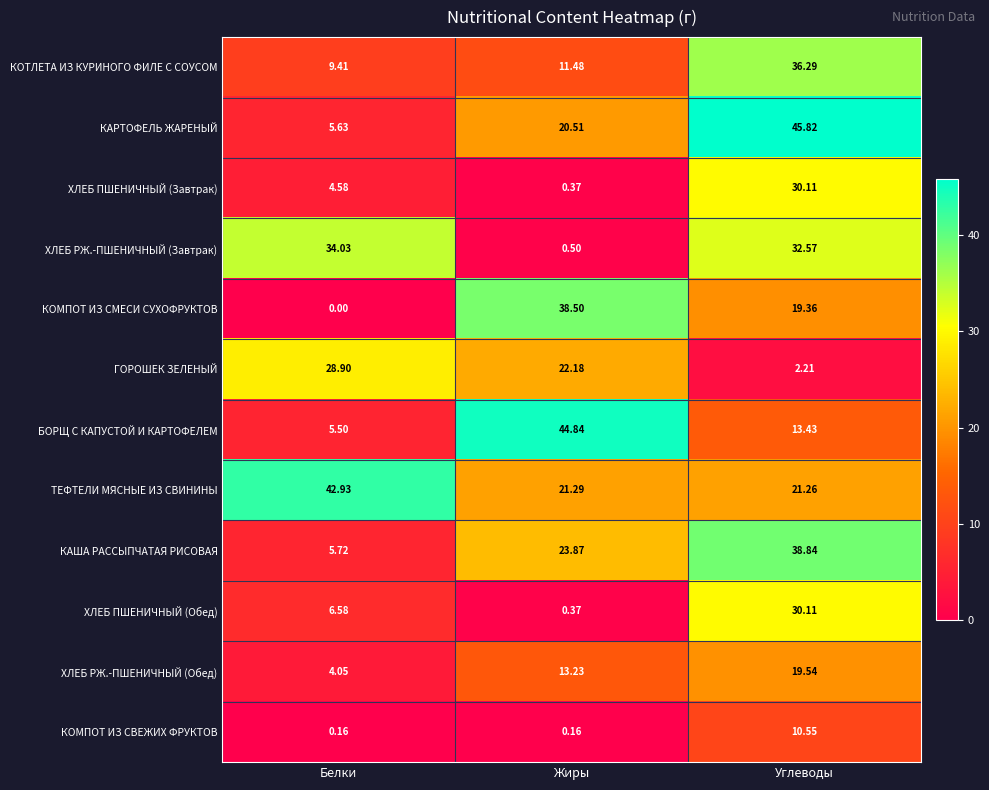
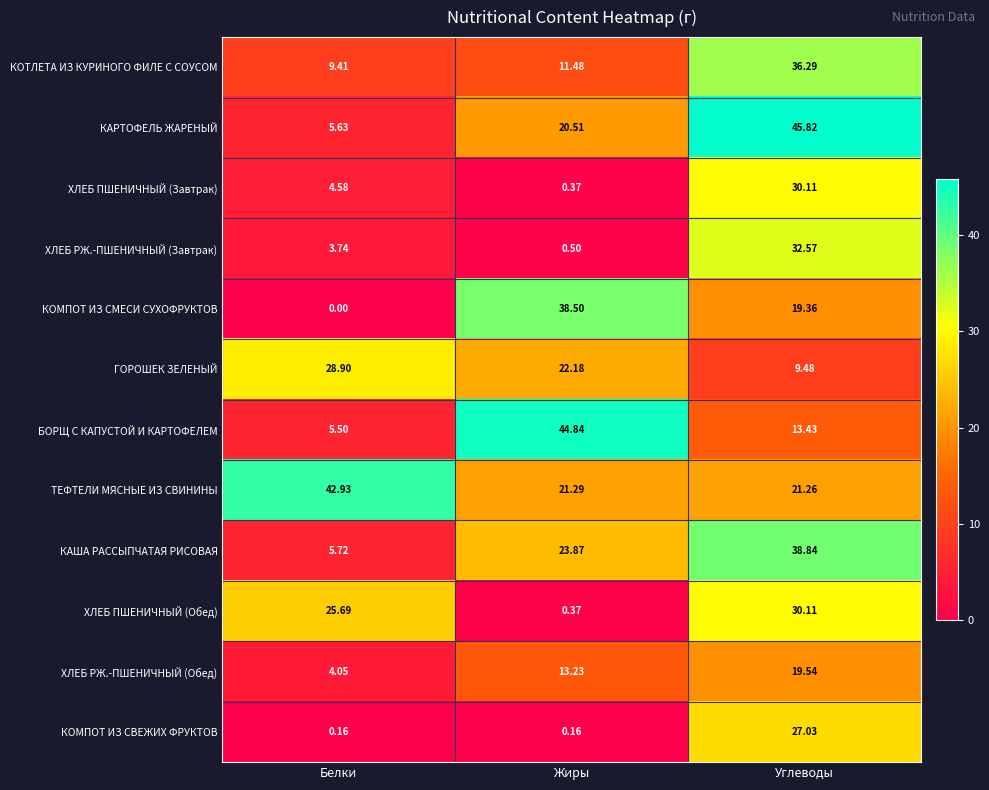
ХЛЕБ РЖ.-ПШЕНИЧНЫЙ (Завтрак), Белки: 34.03 -> 3.74
ГОРОШЕК ЗЕЛЕНЫЙ, Углеводы: 2.21 -> 9.48
ХЛЕБ ПШЕНИЧНЫЙ (Обед), Белки: 6.58 -> 25.69
КОМПОТ ИЗ СВЕЖИХ ФРУКТОВ, Углеводы: 10.55 -> 27.03
